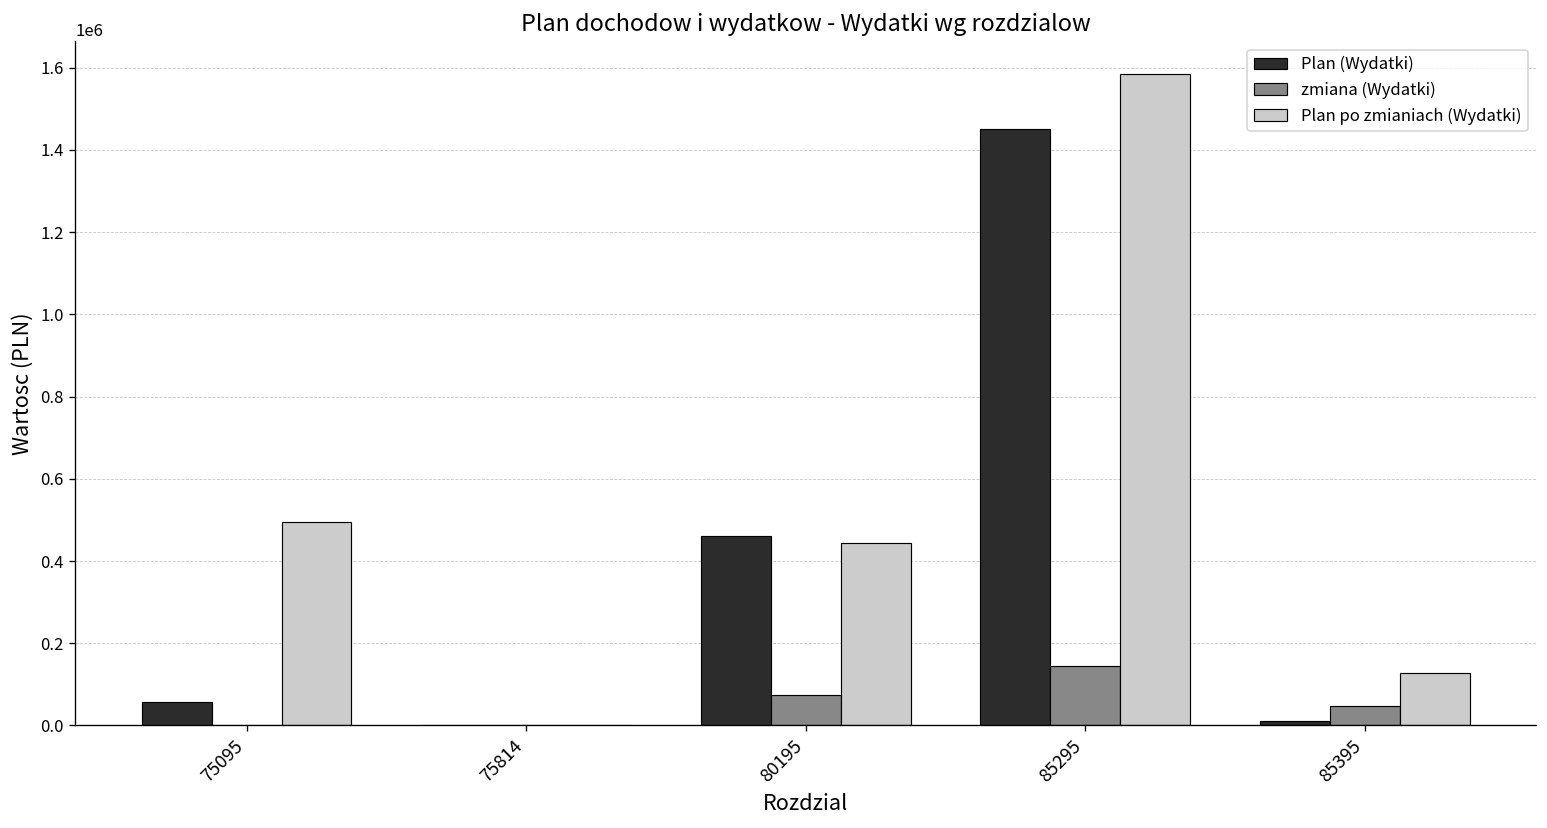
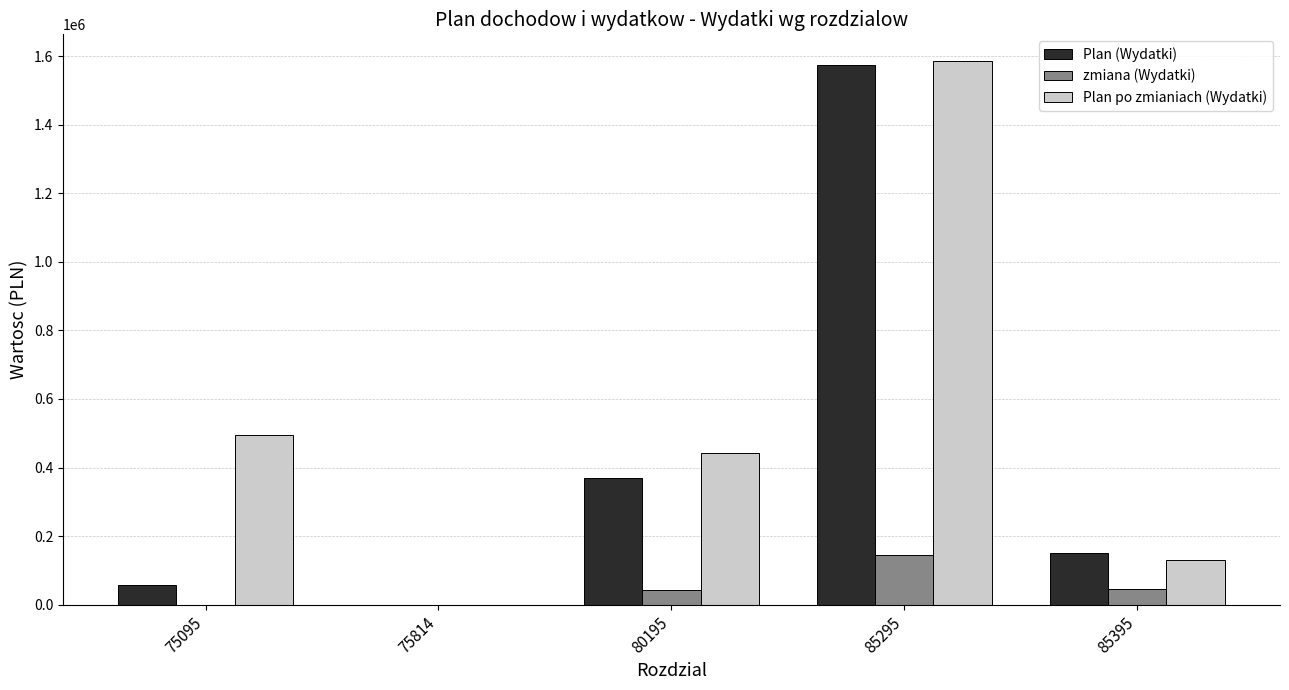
Plan (Wydatki), 80195: 460000 -> 370000
zmiana (Wydatki), 80195: 70000 -> 40000
Plan (Wydatki), 85295: 1450000 -> 1570000
Plan (Wydatki), 85395: 10000 -> 150000
